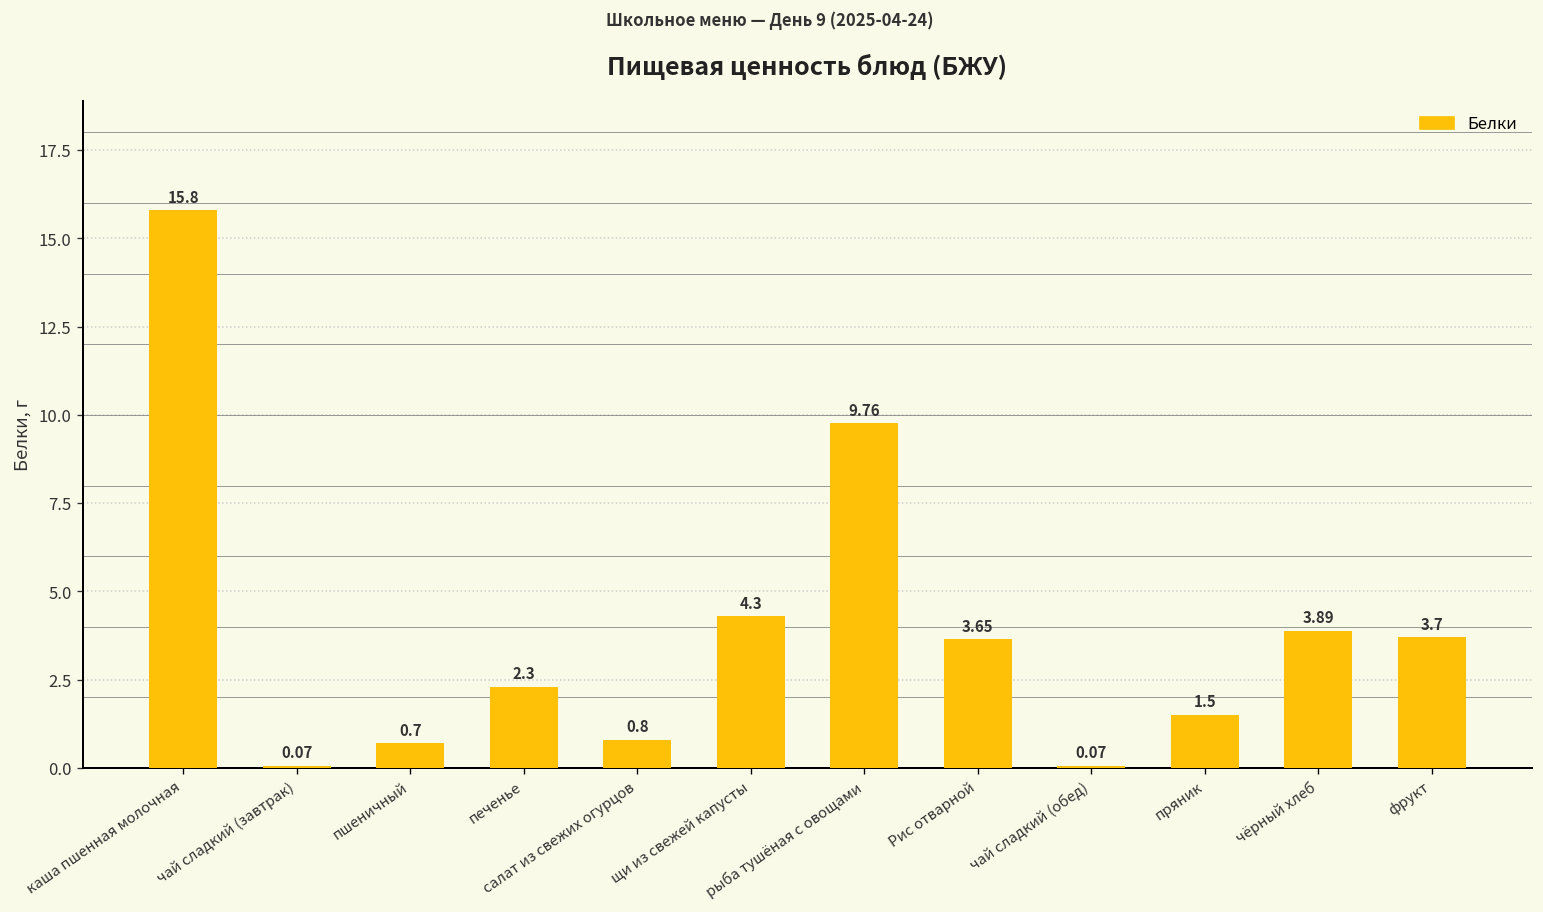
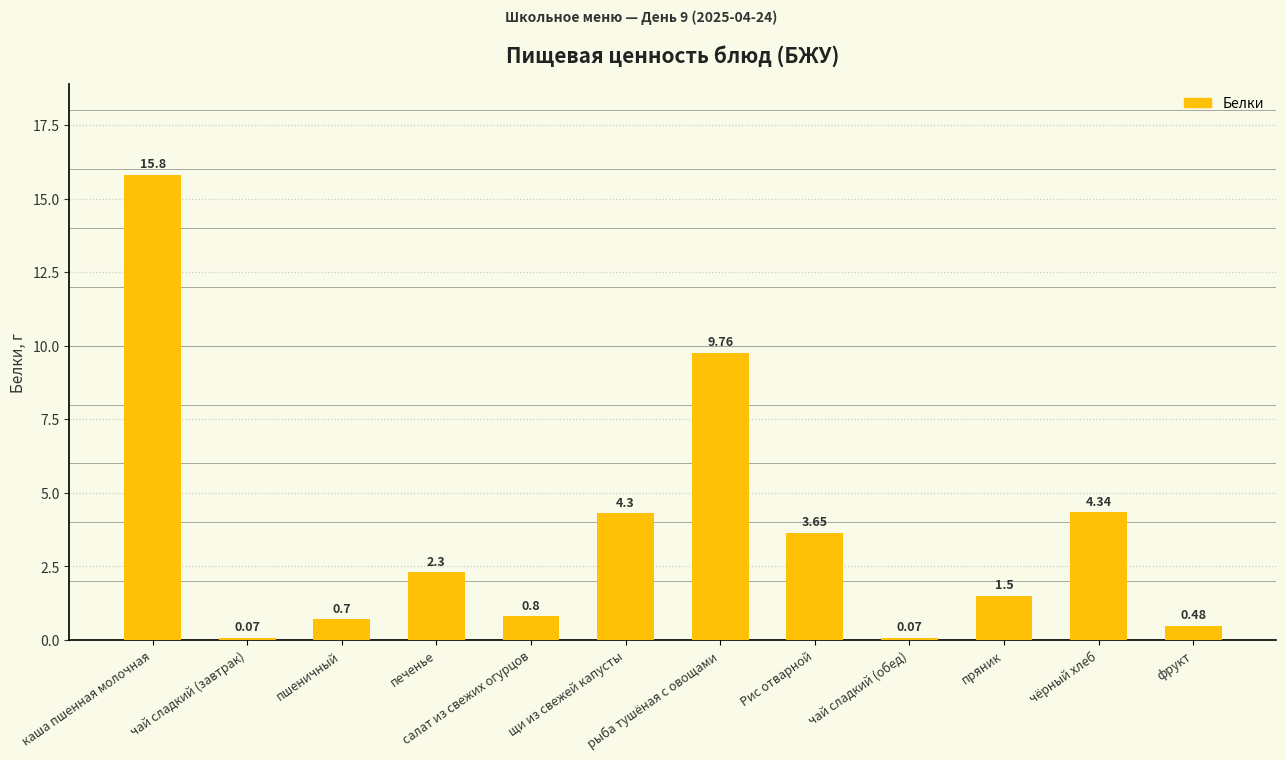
чёрный хлеб: 3.89 -> 4.34
фрукт: 3.7 -> 0.48
